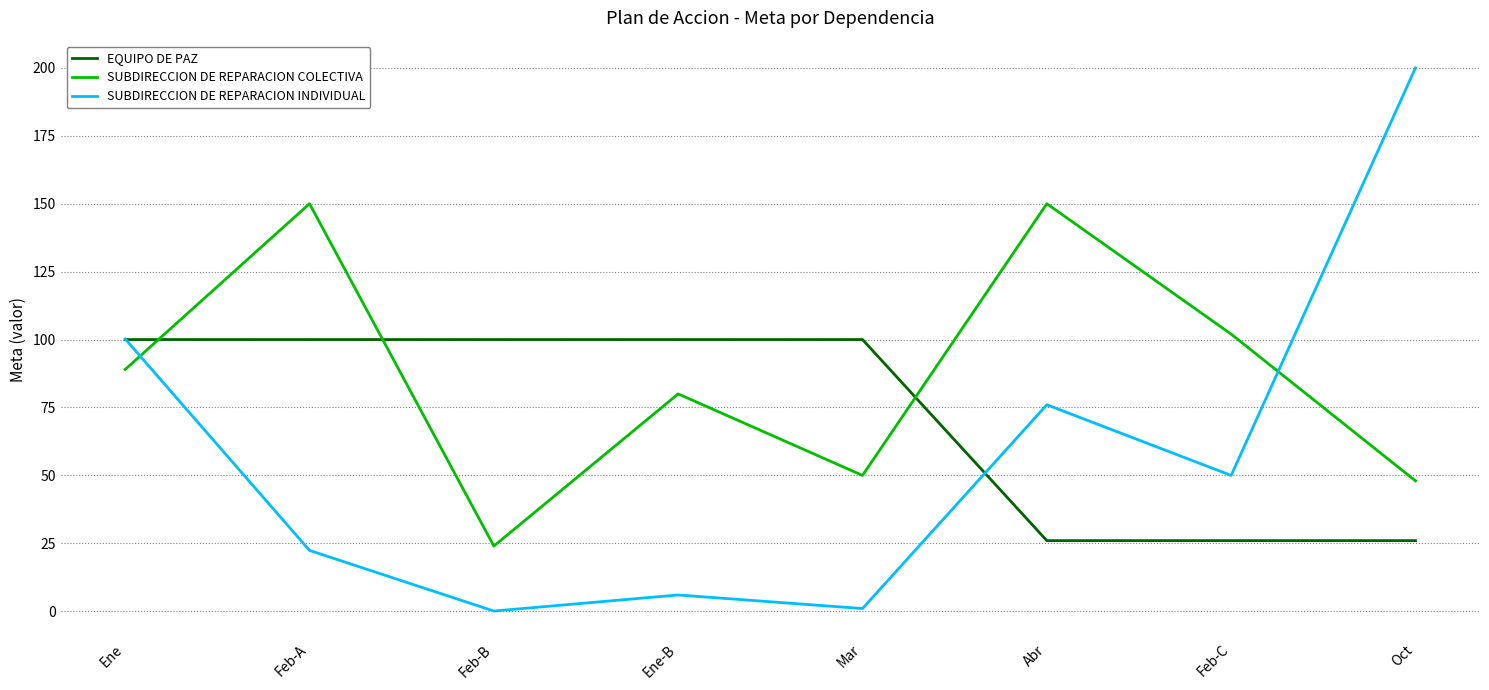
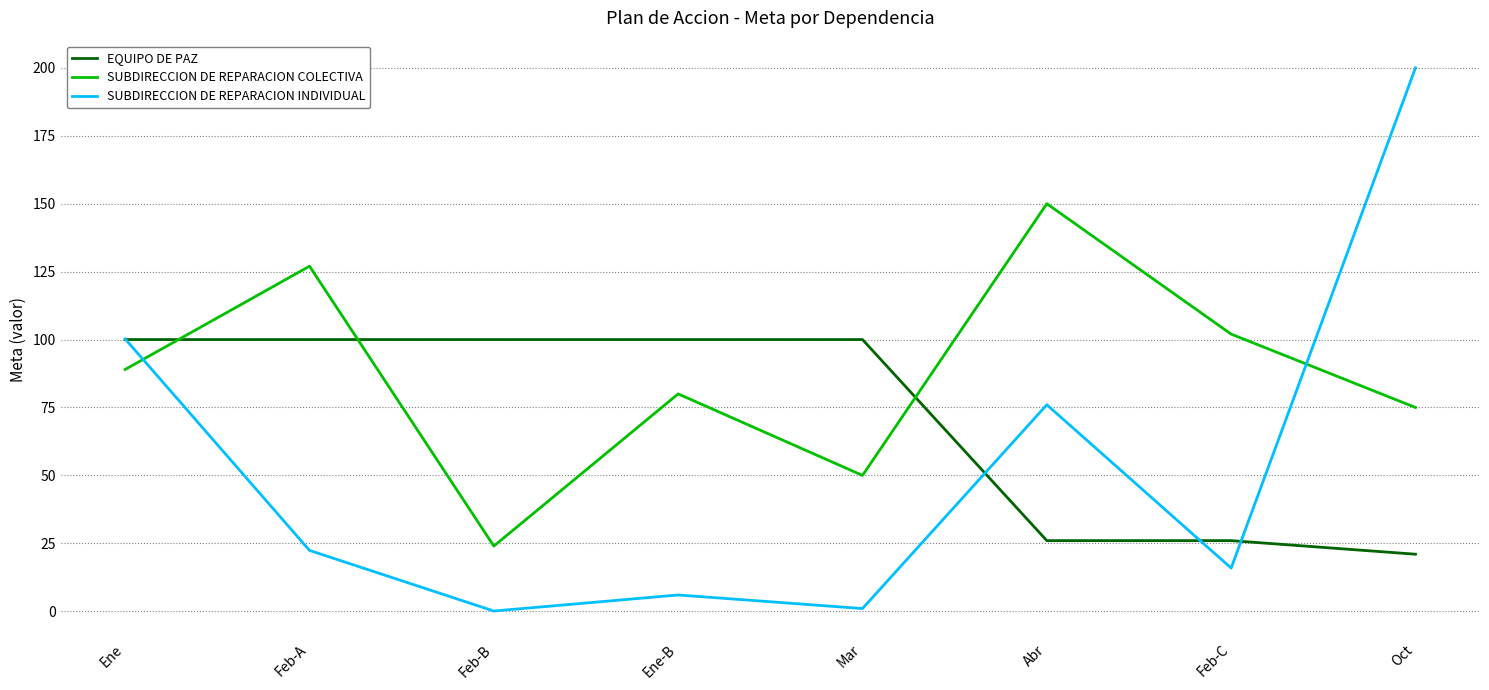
SUBDIRECCION DE REPARACION COLECTIVA, Feb-A: 150 -> 127
SUBDIRECCION DE REPARACION INDIVIDUAL, Feb-C: 50 -> 16
EQUIPO DE PAZ, Oct: 26 -> 21
SUBDIRECCION DE REPARACION COLECTIVA, Oct: 48 -> 75
